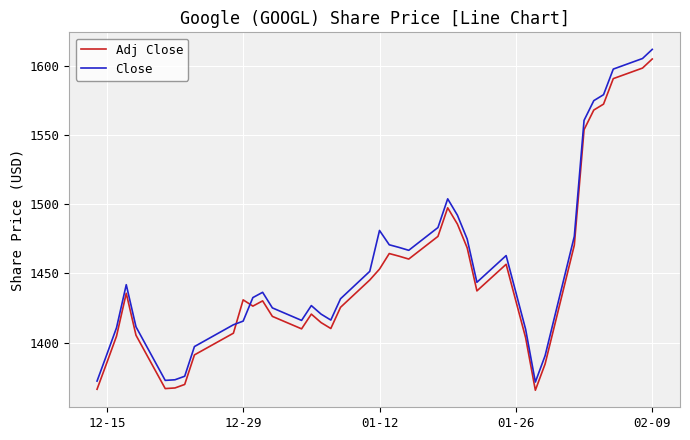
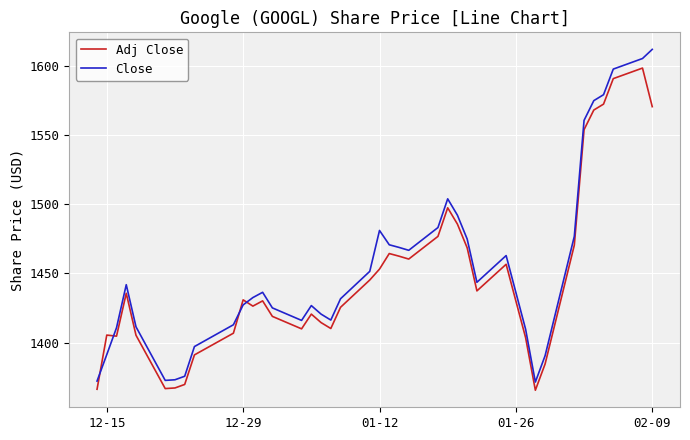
Adj Close, 12-15: 1385 -> 1405
Close, 12-29: 1415 -> 1427
Adj Close, 02-09: 1605 -> 1570
